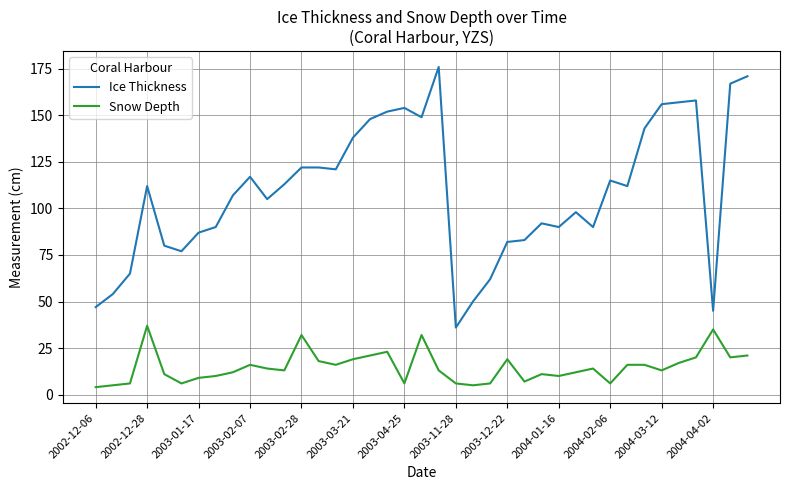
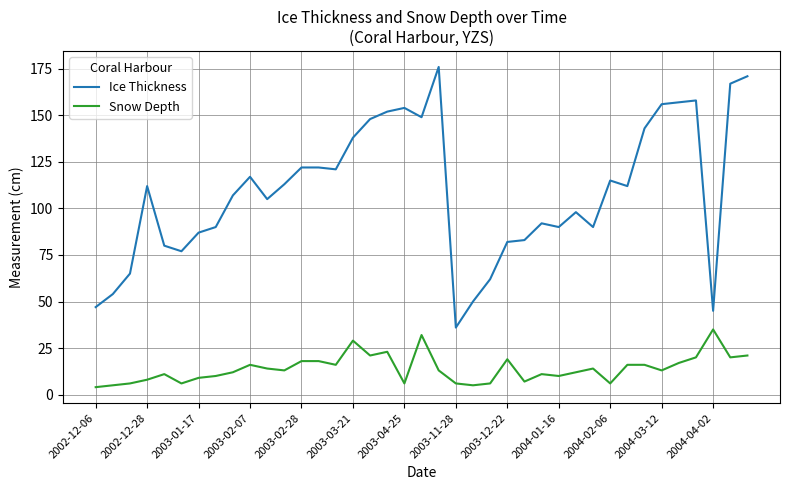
Snow Depth, 2002-12-28: 37 -> 8
Snow Depth, 2003-02-28: 32 -> 18
Snow Depth, 2003-03-21: 19 -> 29
